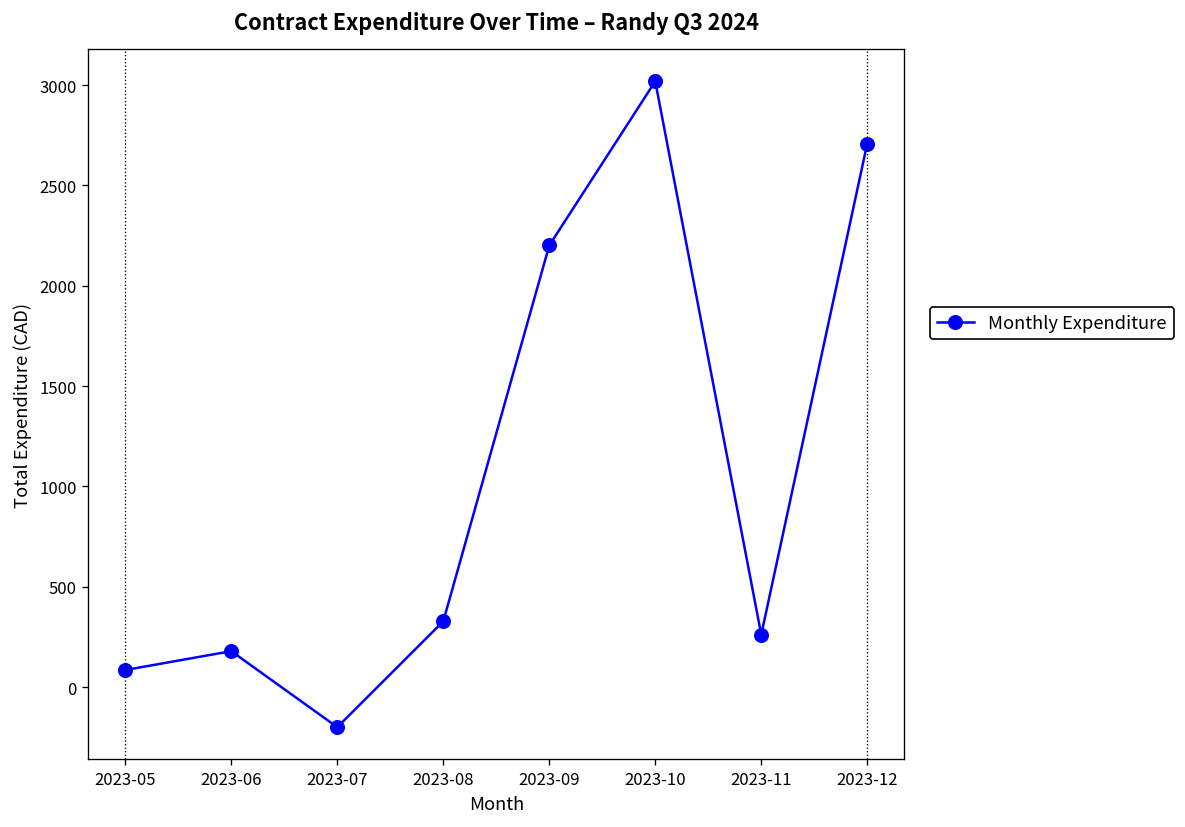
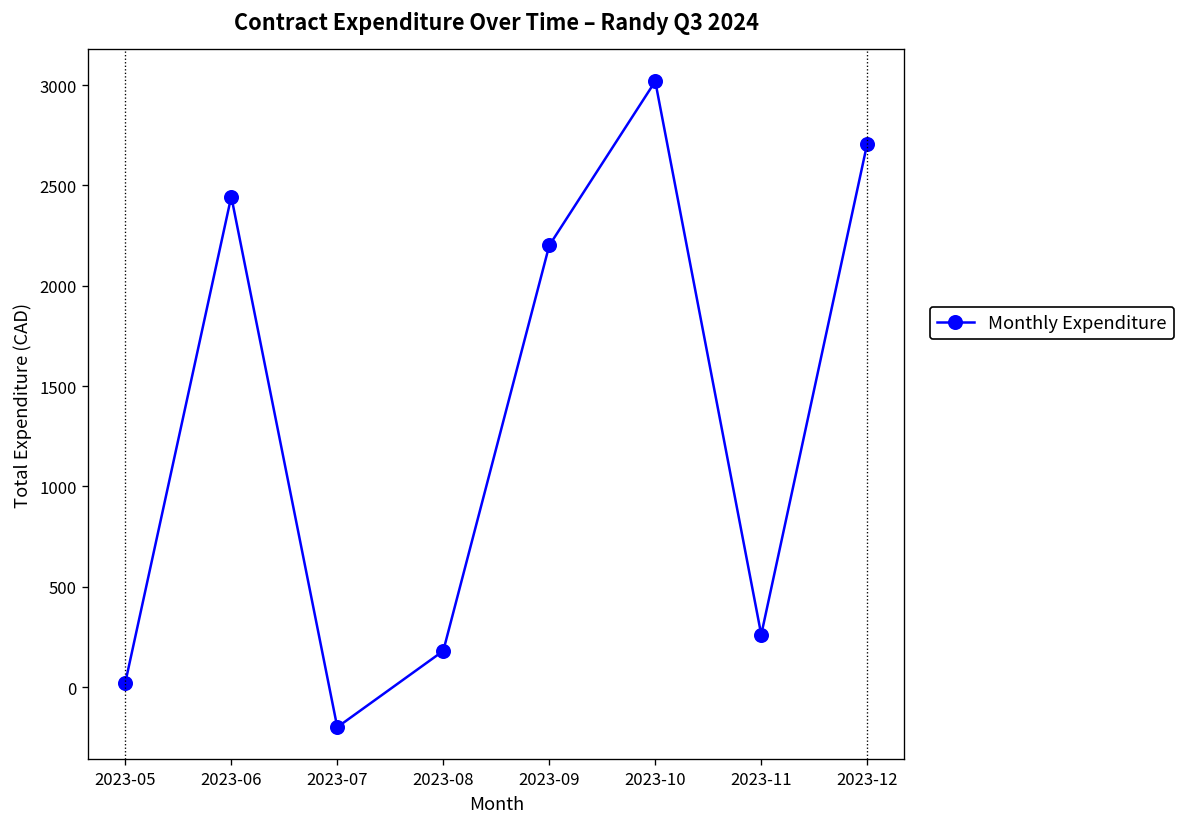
2023-05: 80 -> 20
2023-06: 180 -> 2440
2023-08: 330 -> 180
